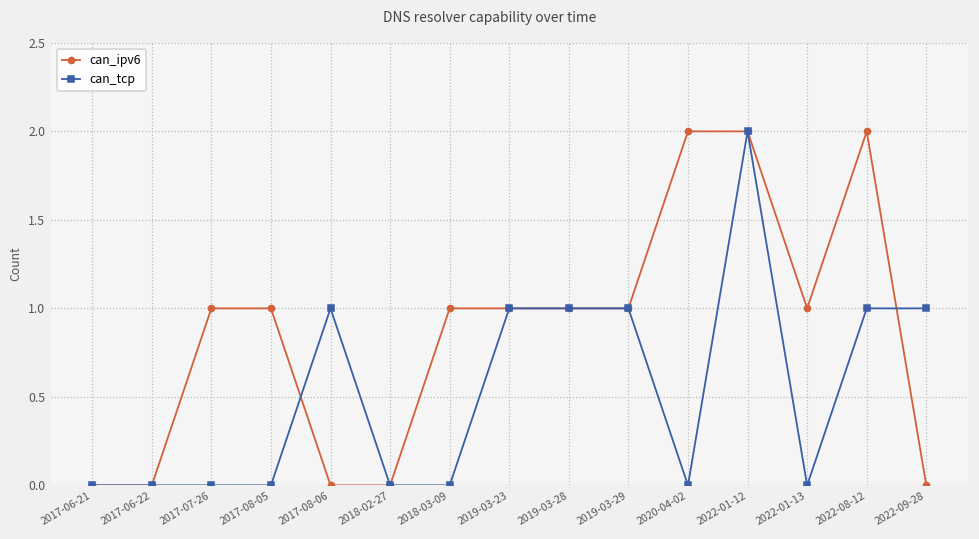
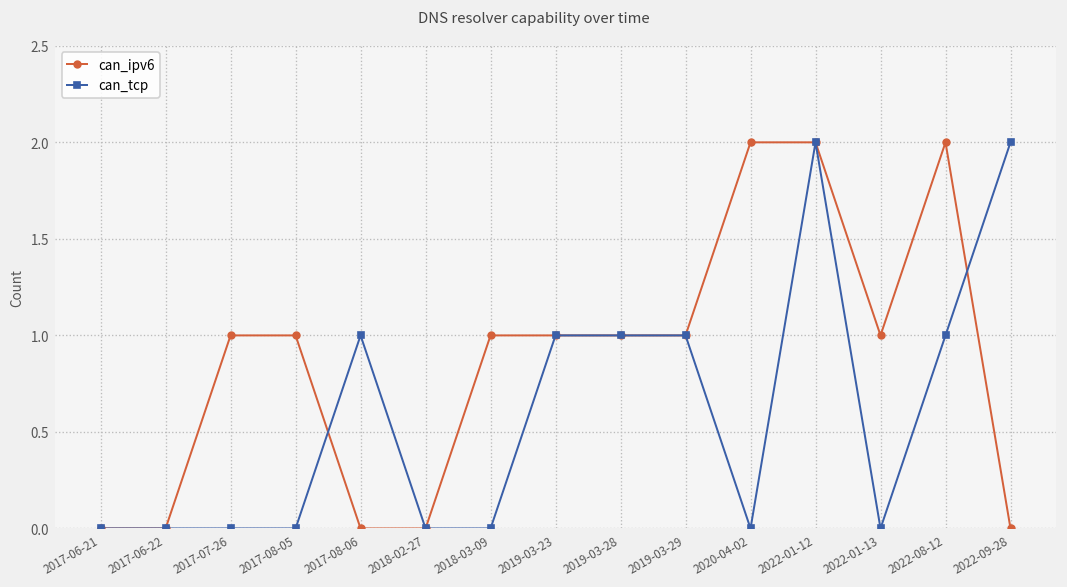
can_tcp, 2022-09-28: 1 -> 2
